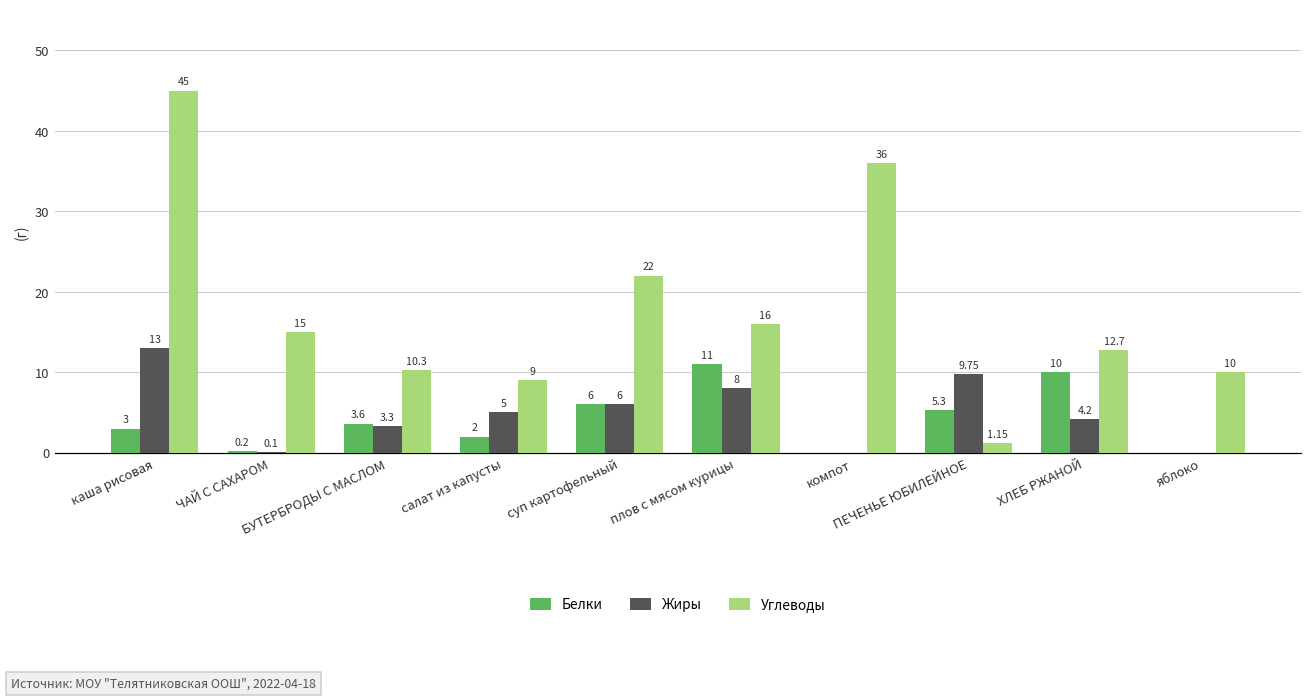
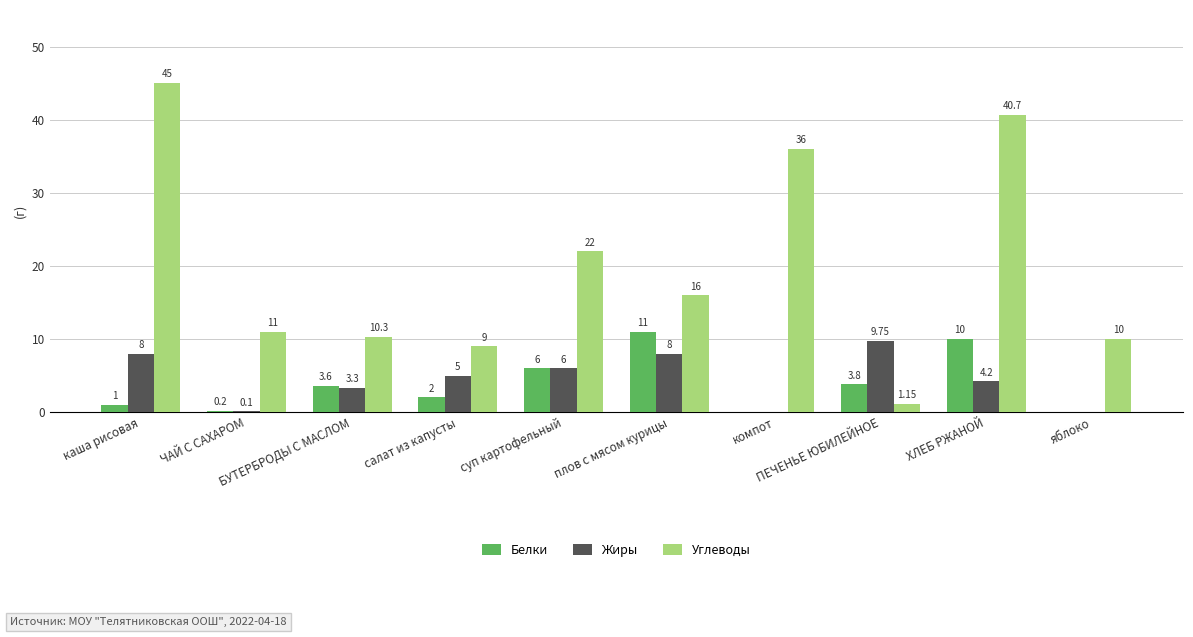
Белки, каша рисовая: 3 -> 1
Жиры, каша рисовая: 13 -> 8
Углеводы, ЧАЙ С САХАРОМ: 15 -> 11
Белки, ПЕЧЕНЬЕ ЮБИЛЕЙНОЕ: 5.3 -> 3.8
Углеводы, ХЛЕБ РЖАНОЙ: 12.7 -> 40.7
